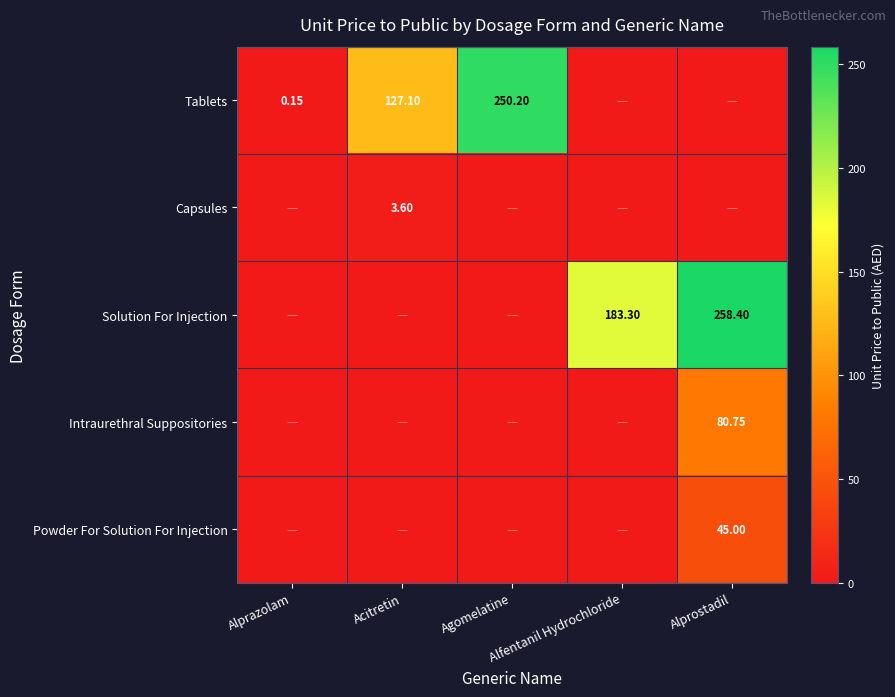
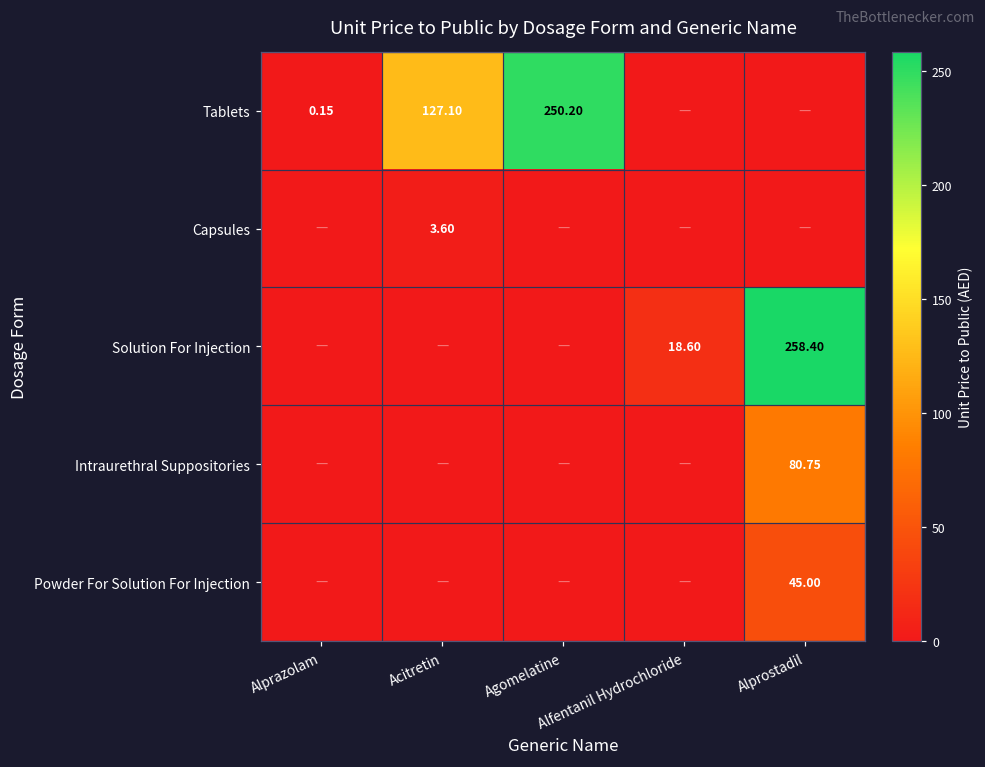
Solution For Injection, Alfentanil Hydrochloride: 183.30 -> 18.60
